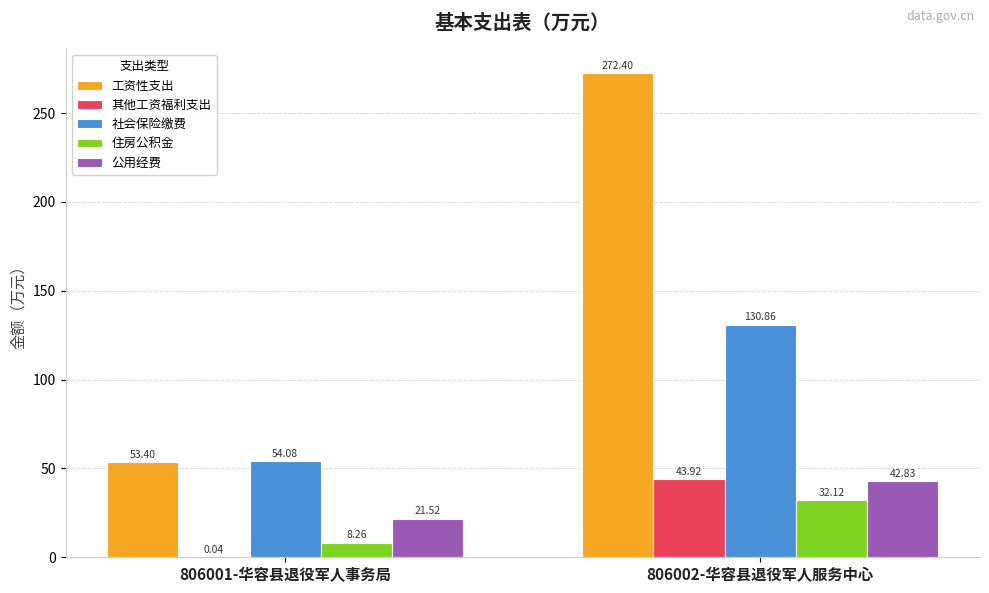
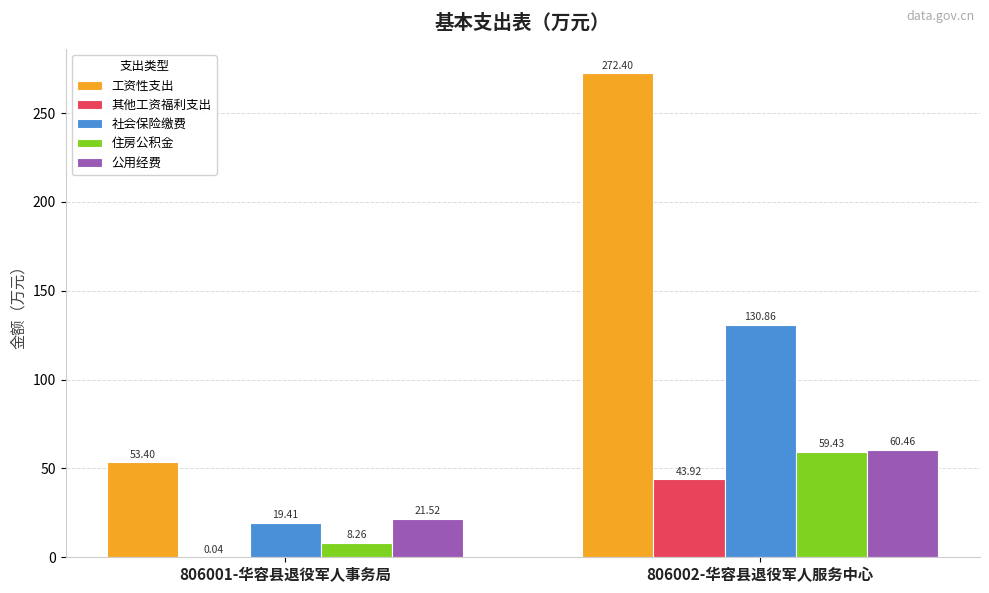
社会保险缴费, 806001-华容县退役军人事务局: 54.08 -> 19.41
住房公积金, 806002-华容县退役军人服务中心: 32.12 -> 59.43
公用经费, 806002-华容县退役军人服务中心: 42.83 -> 60.46
